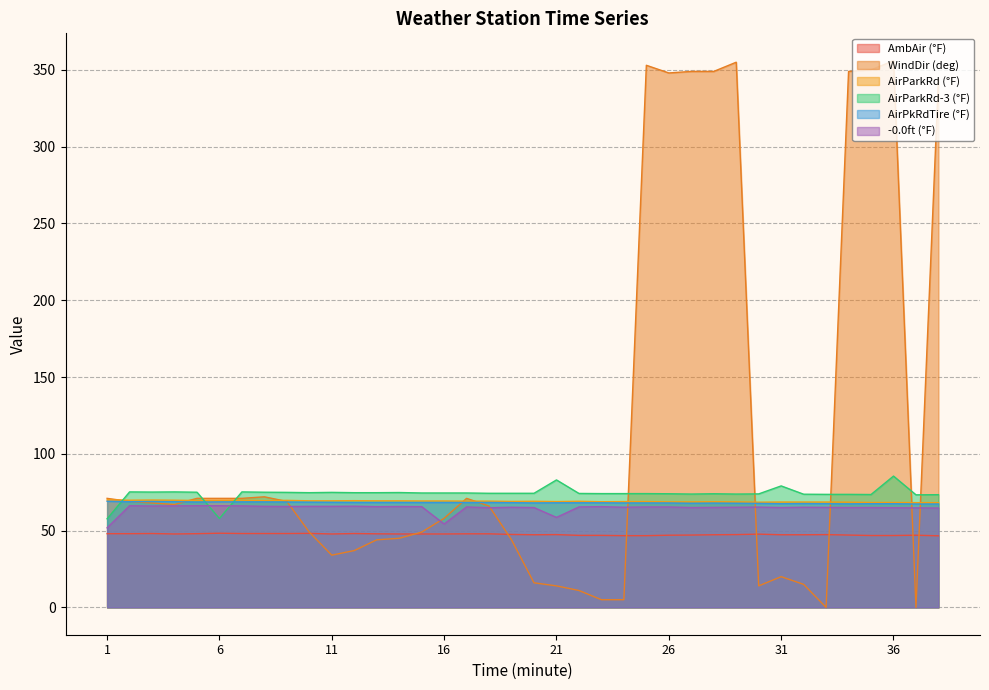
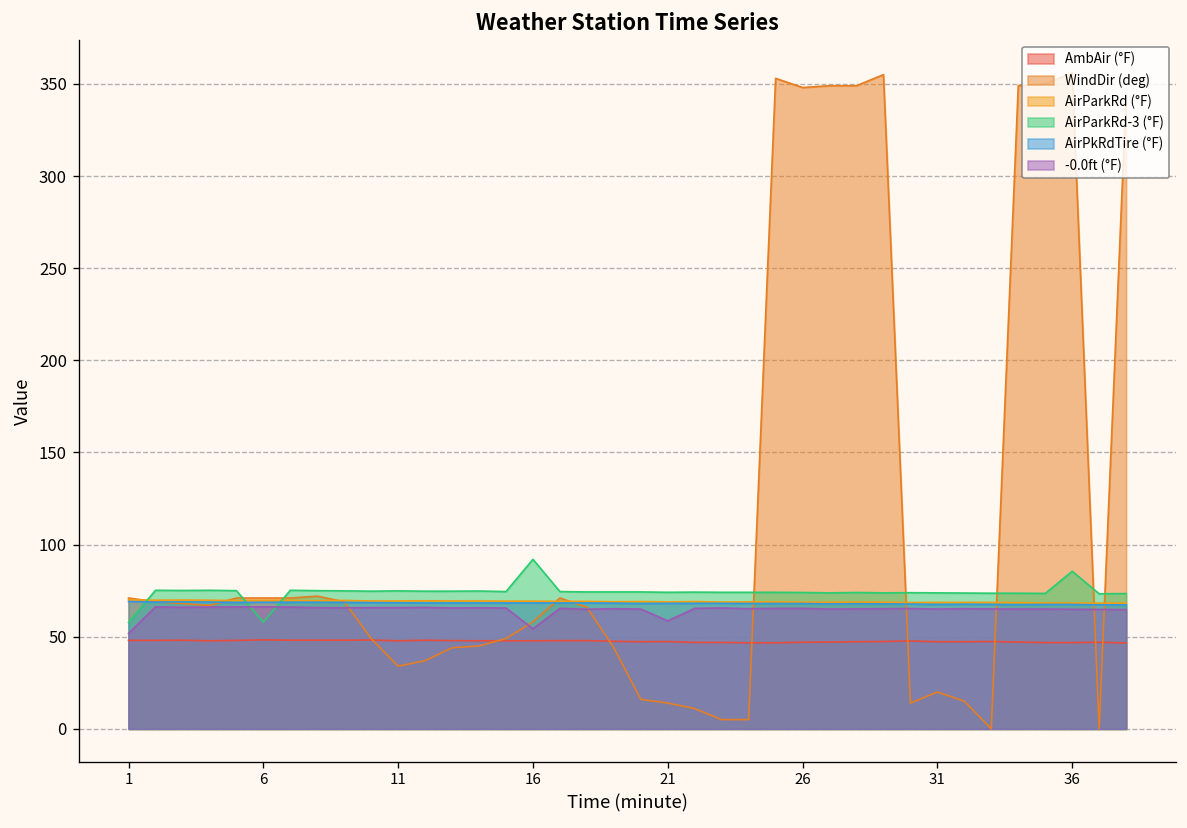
AirParkRd-3 (°F), 16: 75 -> 92
AirParkRd-3 (°F), 21: 83 -> 74
AirParkRd-3 (°F), 31: 79 -> 74
